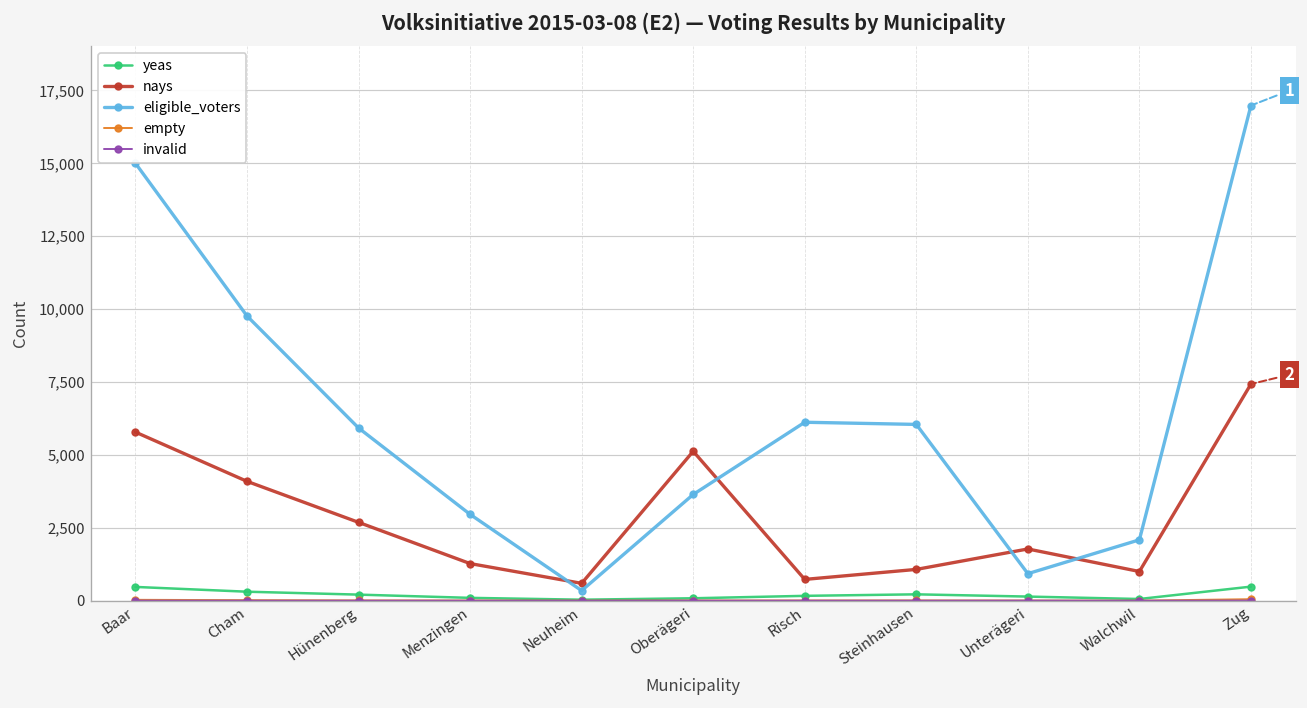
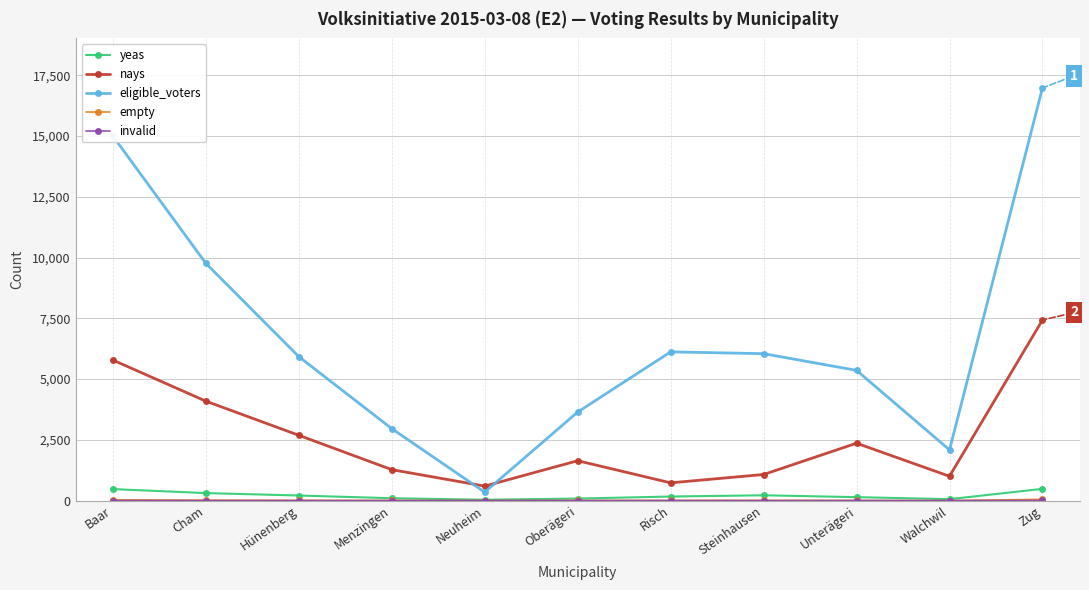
nays, Oberägeri: 5,100 -> 1,600
nays, Unterägeri: 1,800 -> 2,400
eligible_voters, Unterägeri: 900 -> 5,400
